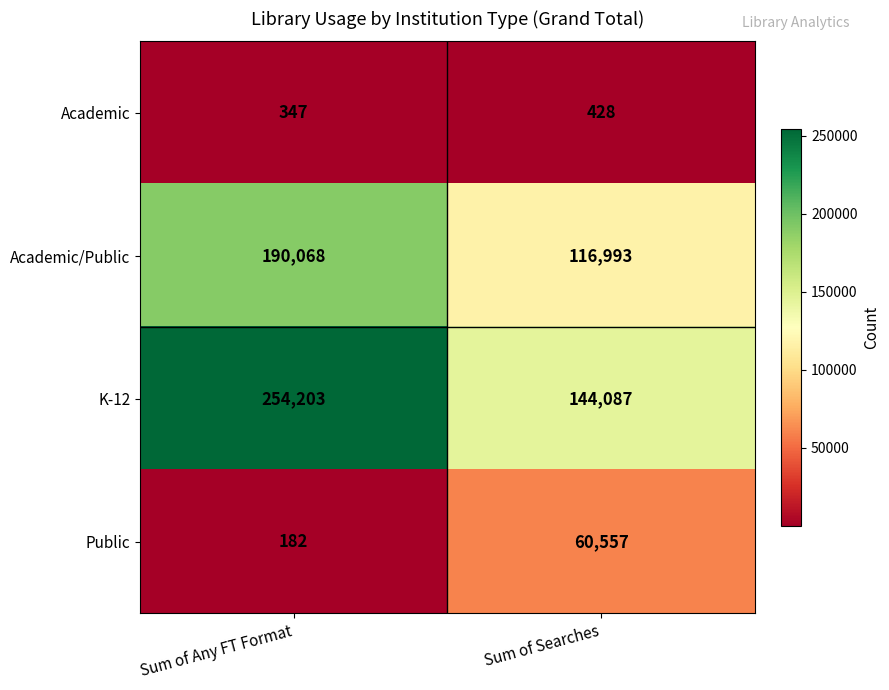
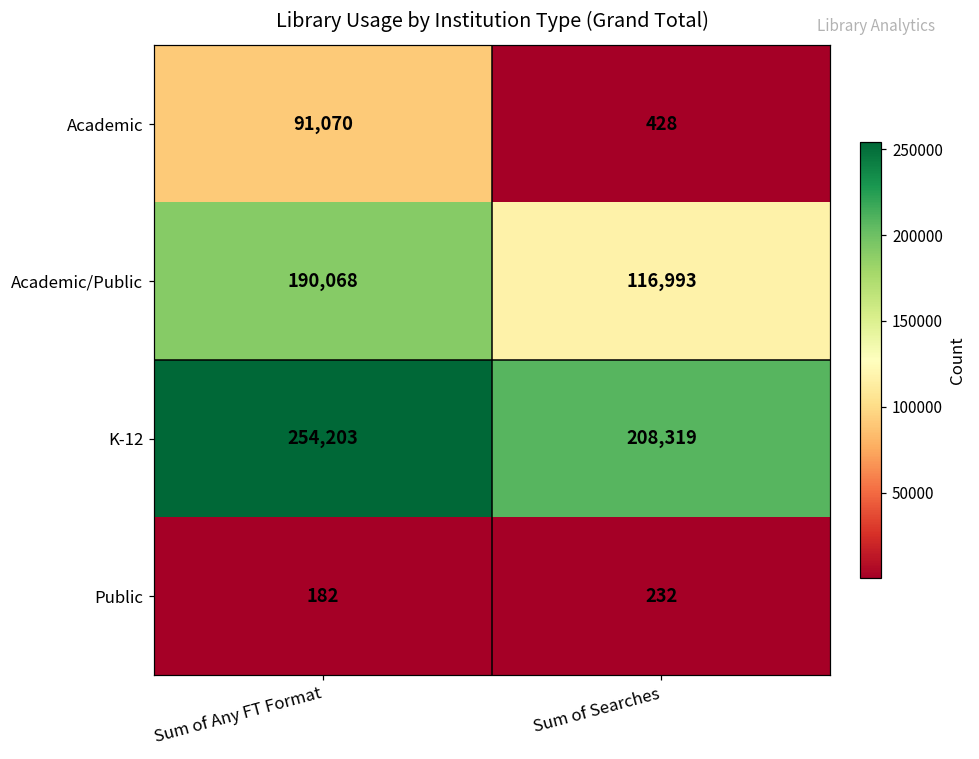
Academic, Sum of Any FT Format: 347 -> 91,070
K-12, Sum of Searches: 144,087 -> 208,319
Public, Sum of Searches: 60,557 -> 232
